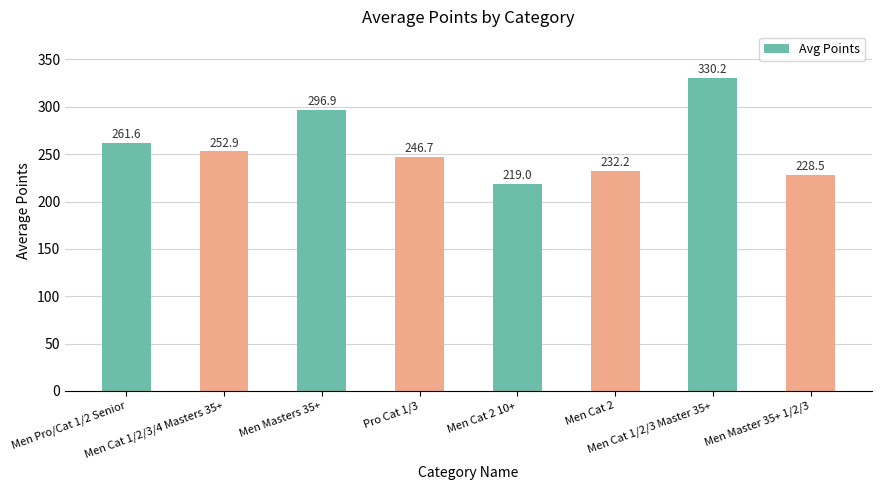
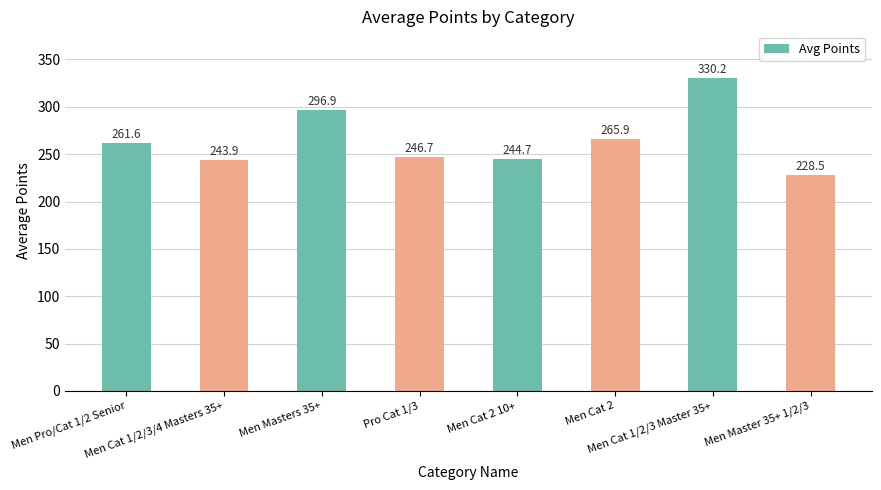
Men Cat 1/2/3/4 Masters 35+: 252.9 -> 243.9
Men Cat 2 10+: 219.0 -> 244.7
Men Cat 2: 232.2 -> 265.9
